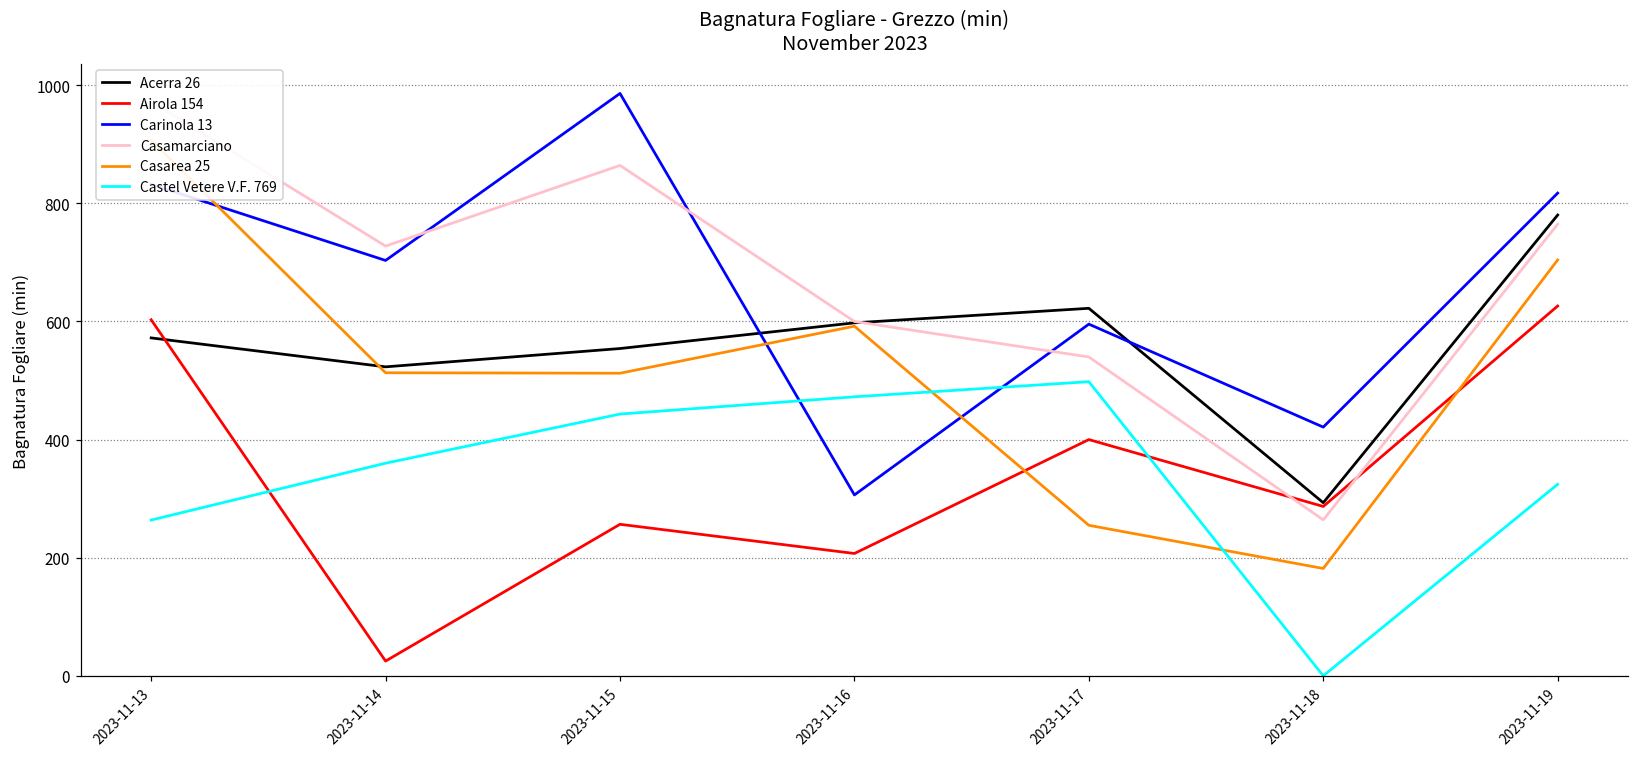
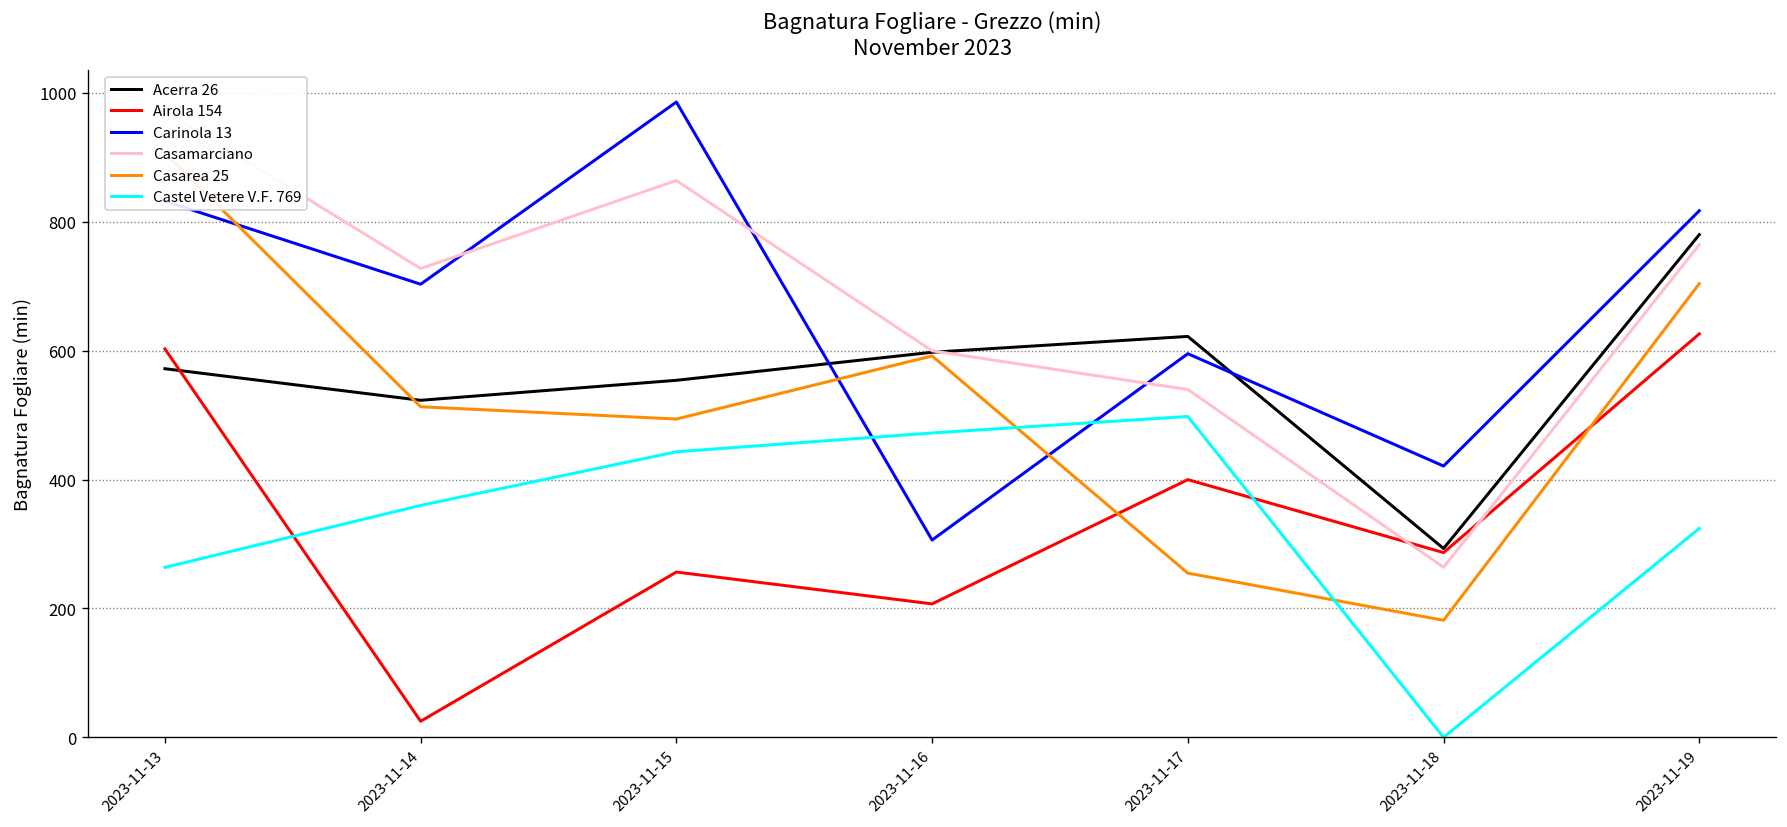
Casarea 25, 2023-11-15: 510 -> 490
